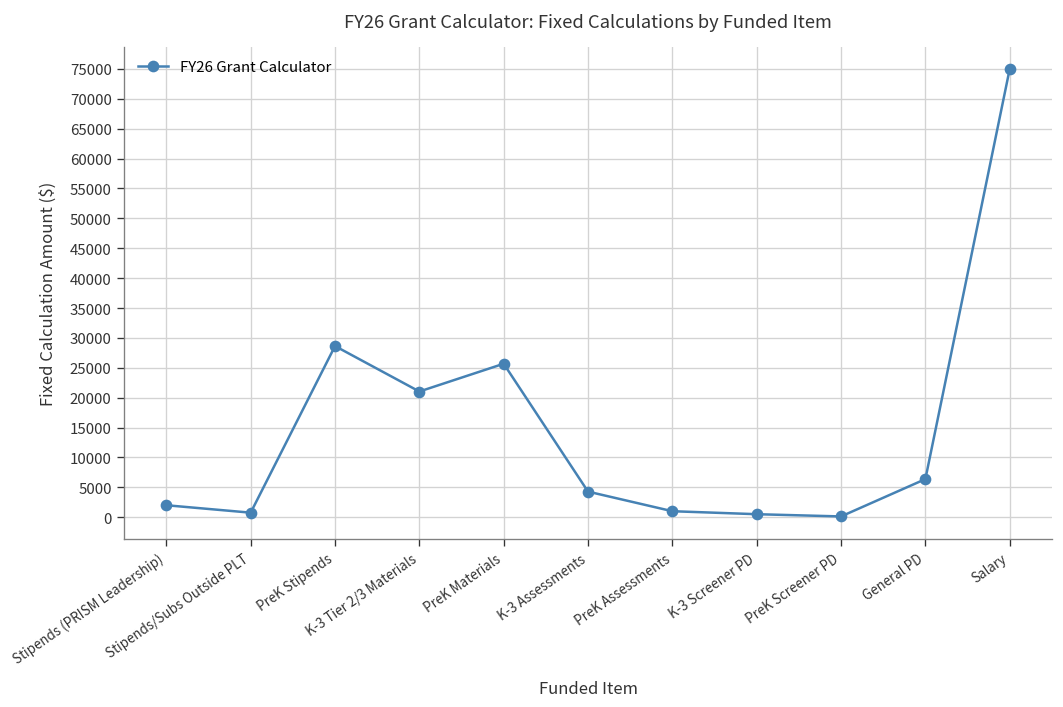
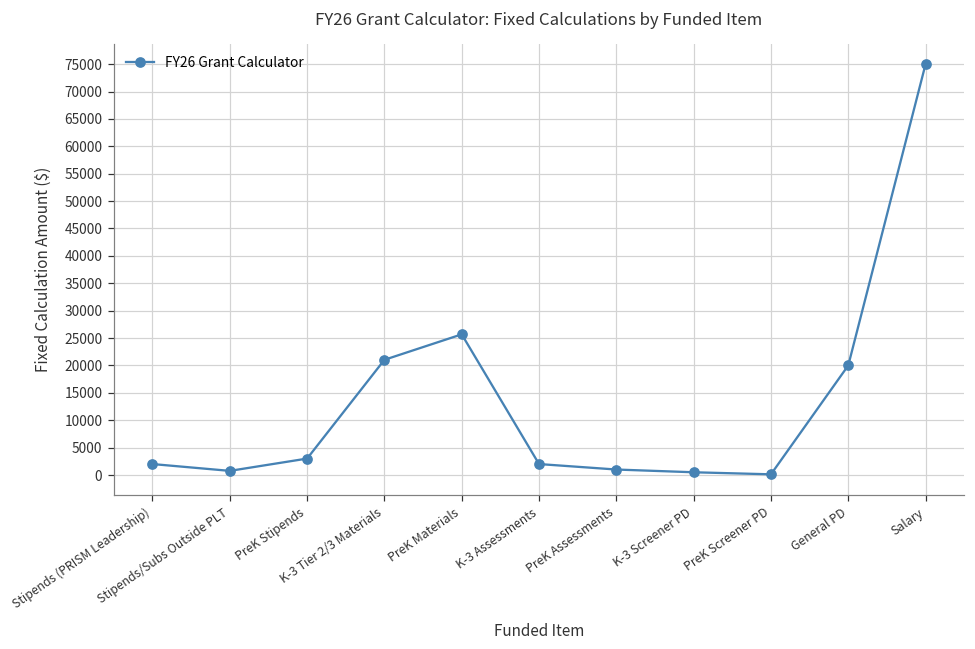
PreK Stipends: 29000 -> 3000
K-3 Assessments: 4000 -> 2000
General PD: 6000 -> 20000
